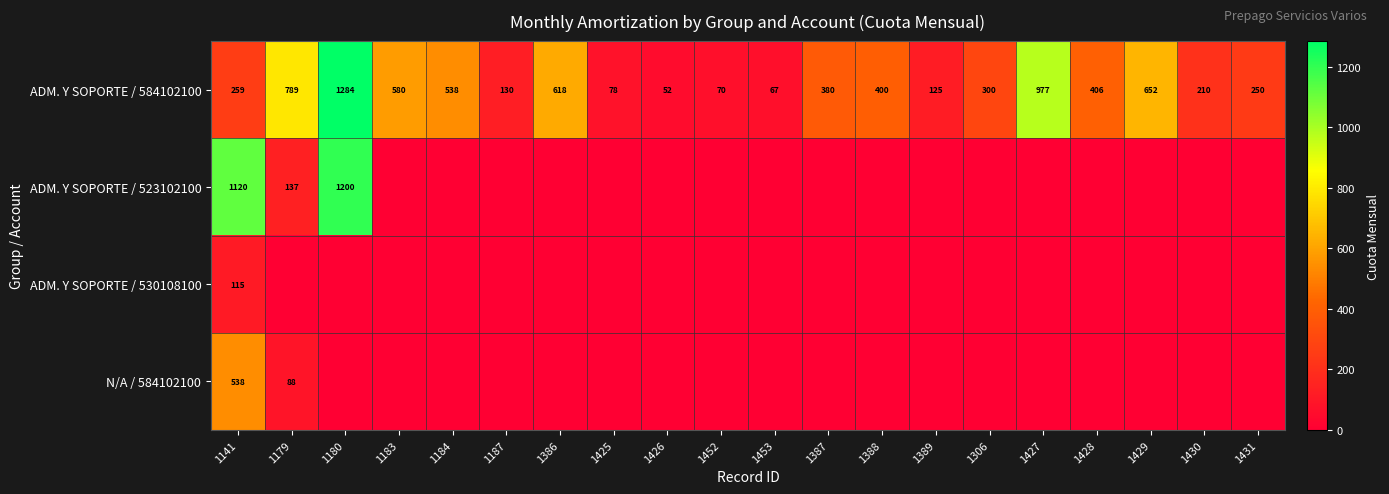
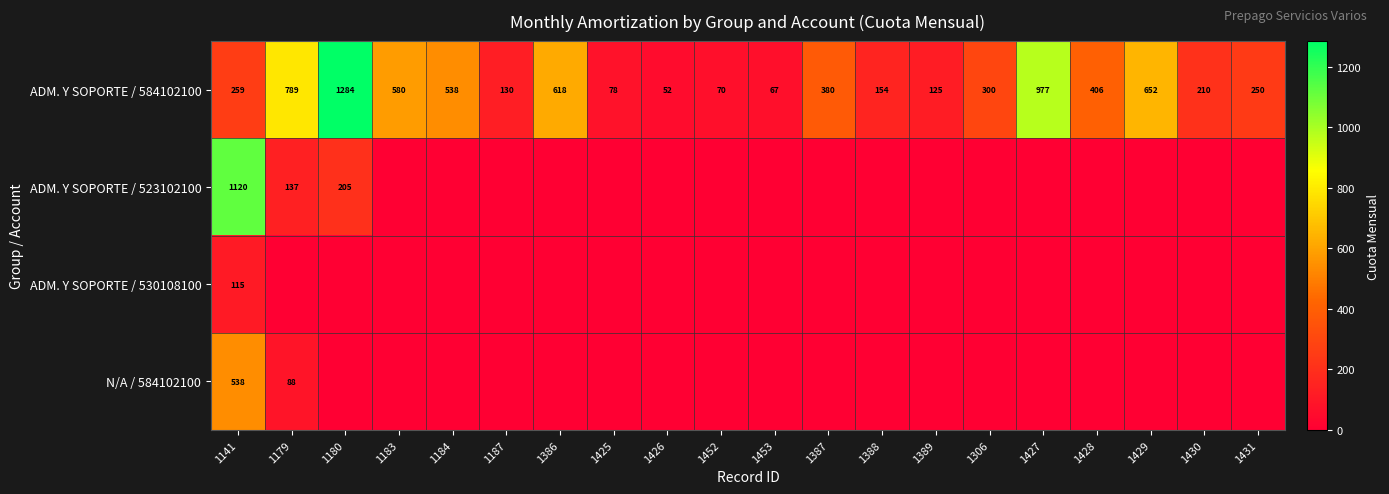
ADM. Y SOPORTE / 584102100, 1388: 400 -> 154
ADM. Y SOPORTE / 523102100, 1180: 1200 -> 205
